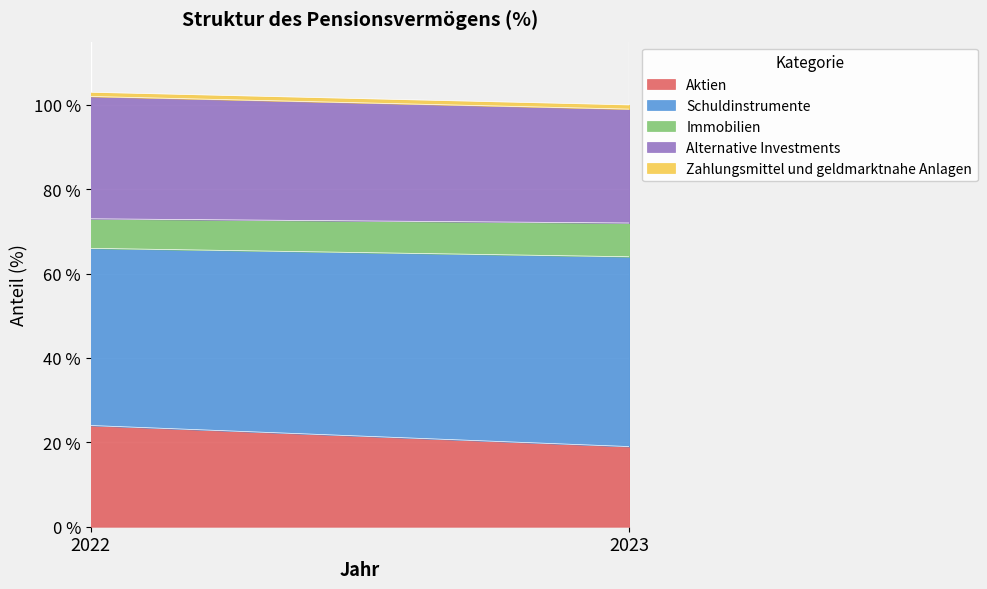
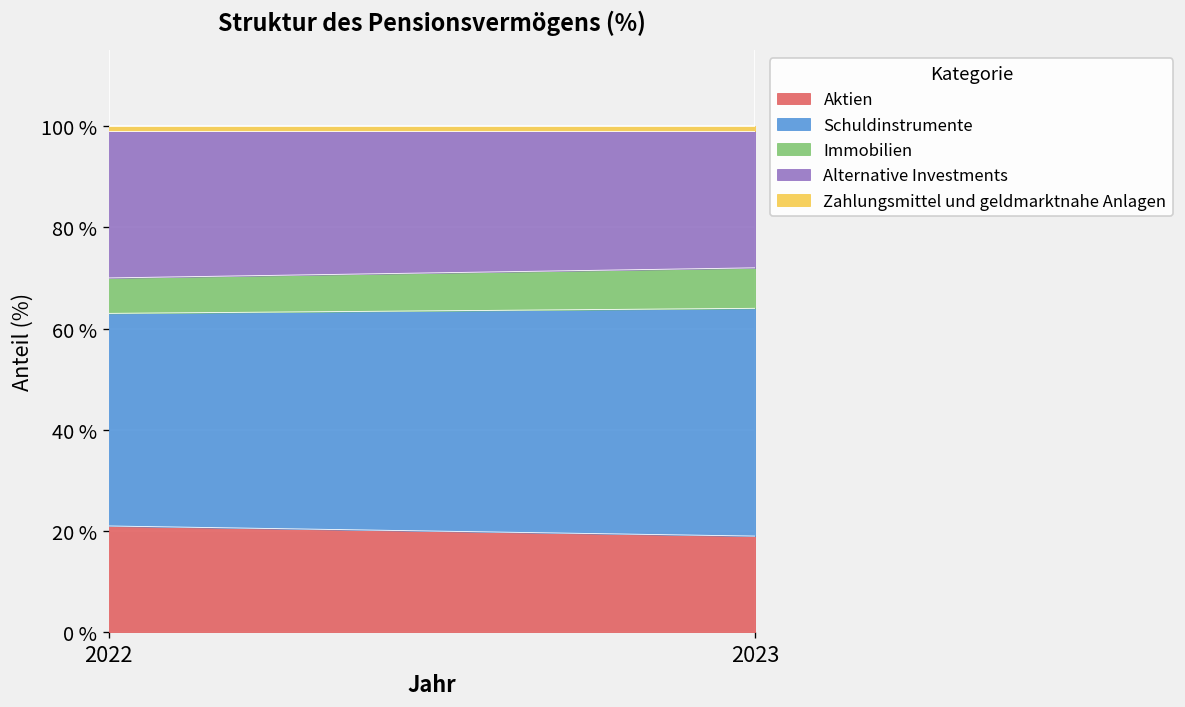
Aktien, 2022: 24 % -> 21 %
